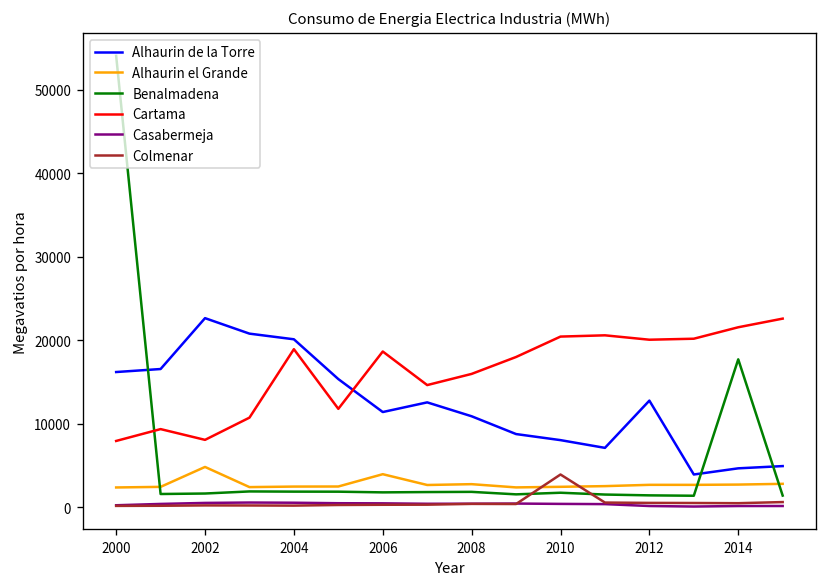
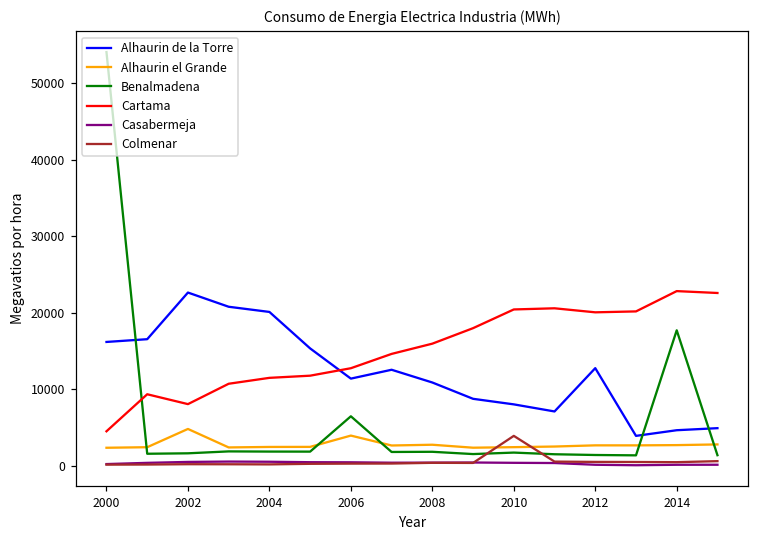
Cartama, 2000: 8000 -> 5000
Cartama, 2004: 19000 -> 12000
Benalmadena, 2006: 2000 -> 7000
Cartama, 2006: 19000 -> 13000
Cartama, 2014: 22000 -> 23000
